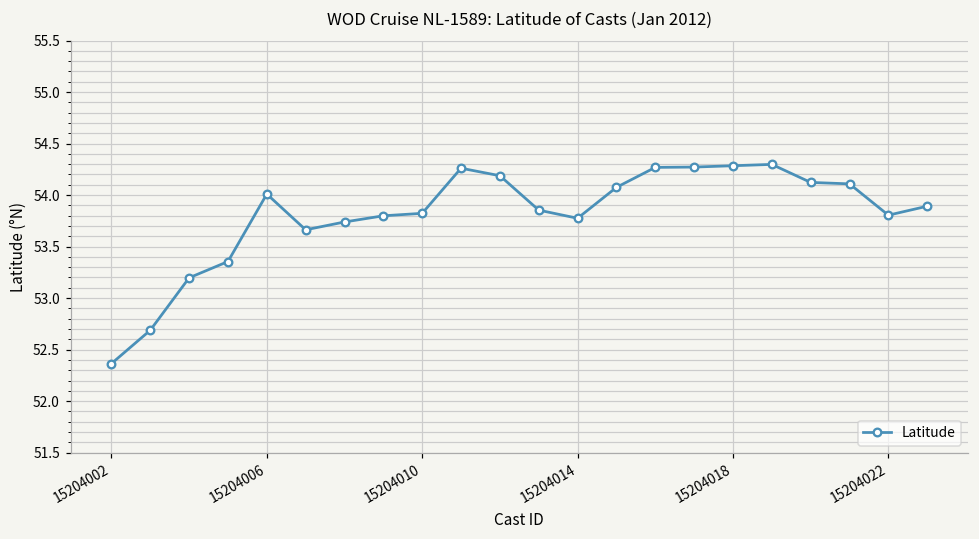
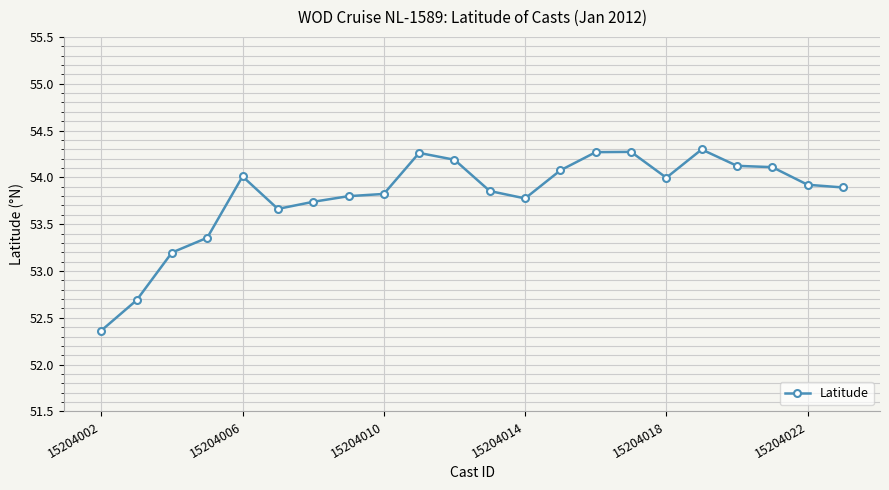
15204018: 54.3 -> 54.0
15204022: 53.8 -> 53.9
